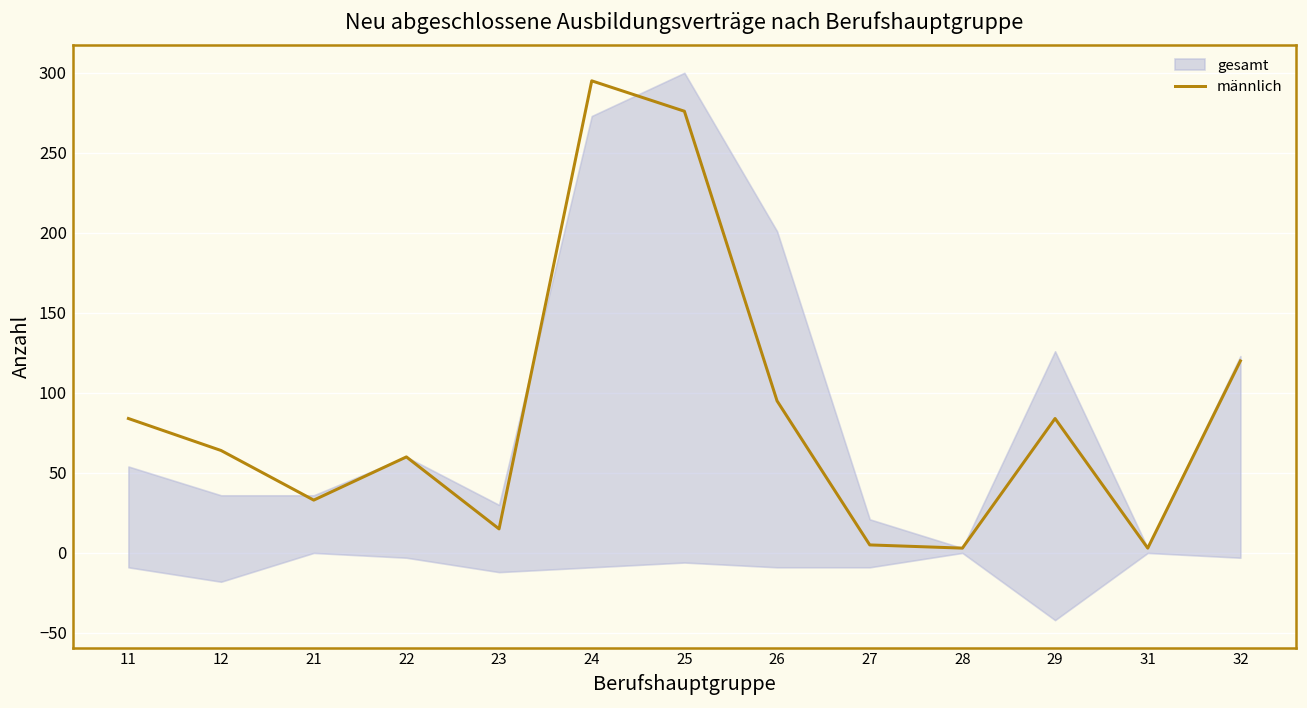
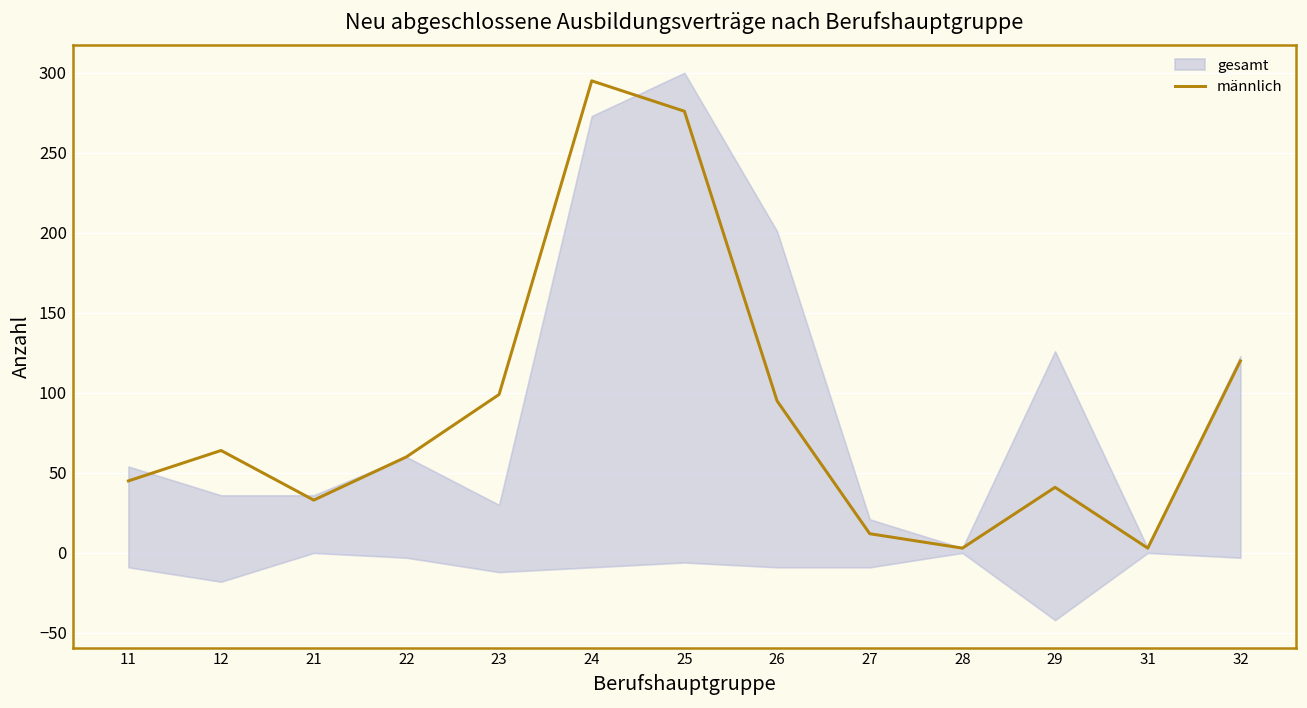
männlich, 11: 84 -> 45
männlich, 23: 15 -> 99
männlich, 27: 5 -> 12
männlich, 29: 84 -> 41
